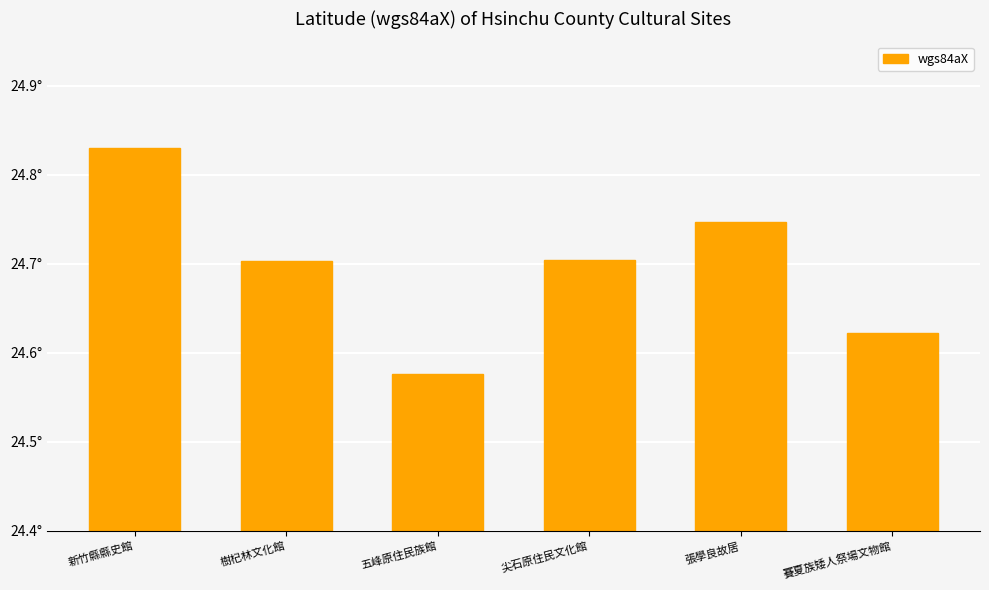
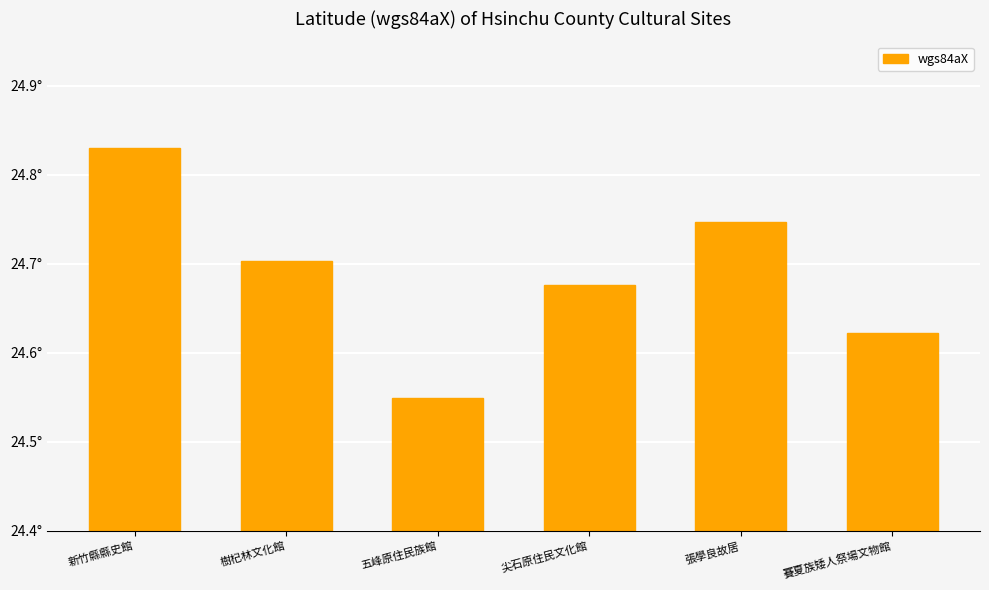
五峰原住民族館: 24.58° -> 24.55°
尖石原住民文化館: 24.70° -> 24.68°
